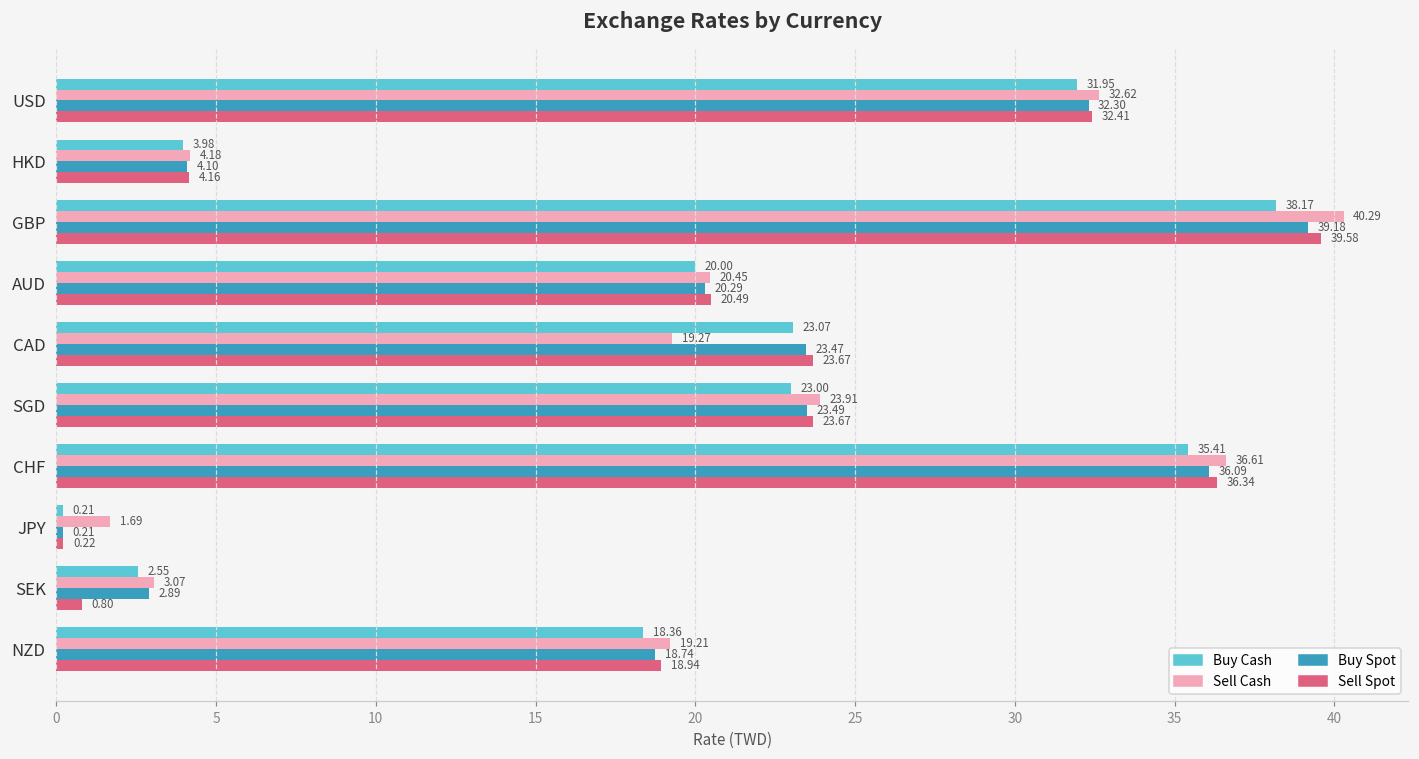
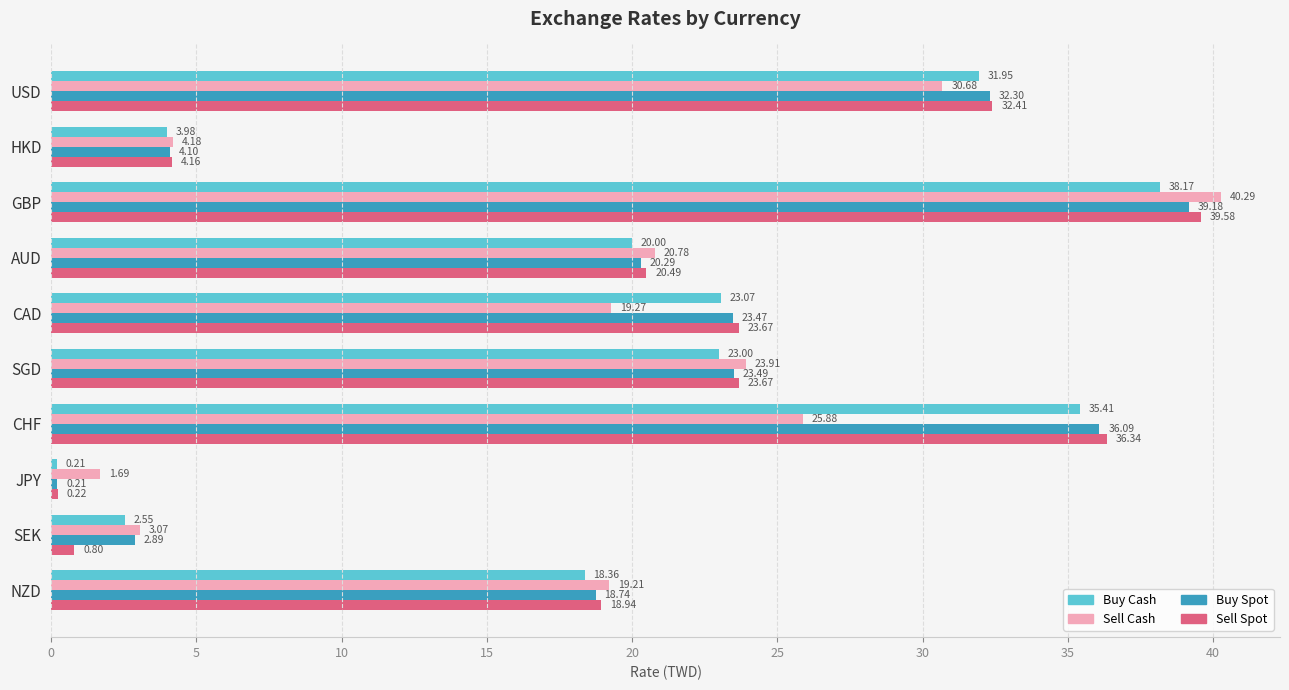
Sell Cash, USD: 32.62 -> 30.68
Sell Cash, AUD: 20.45 -> 20.78
Sell Cash, CHF: 36.61 -> 25.88
